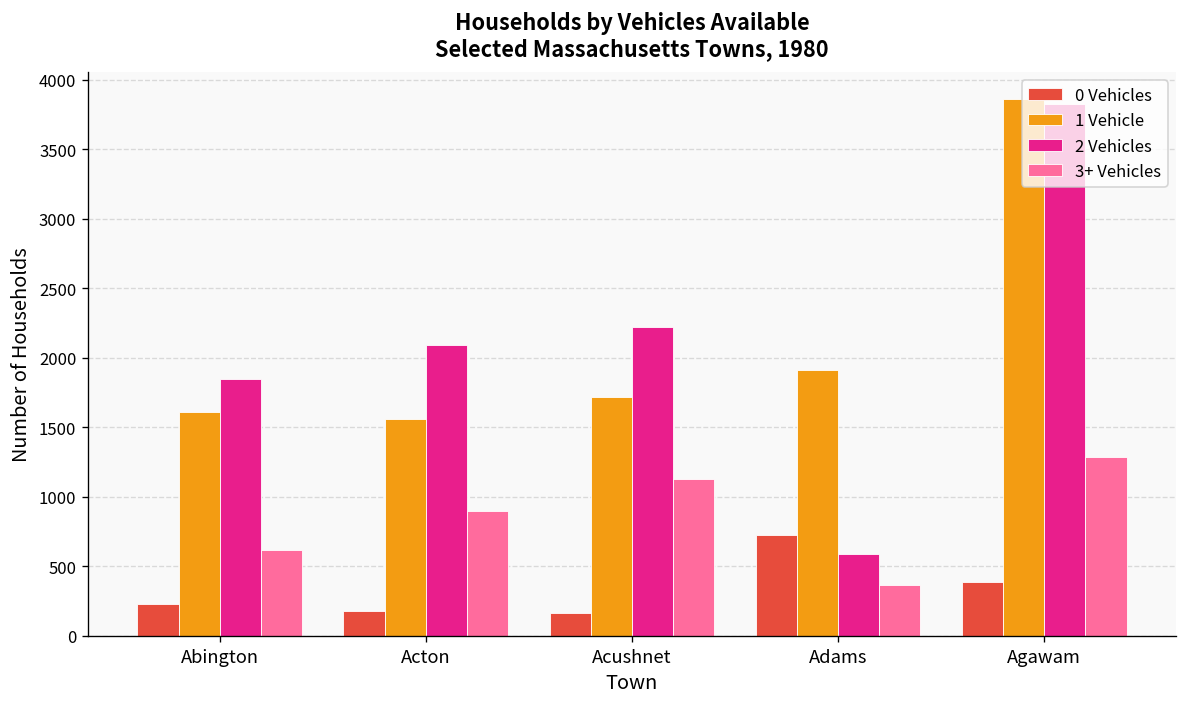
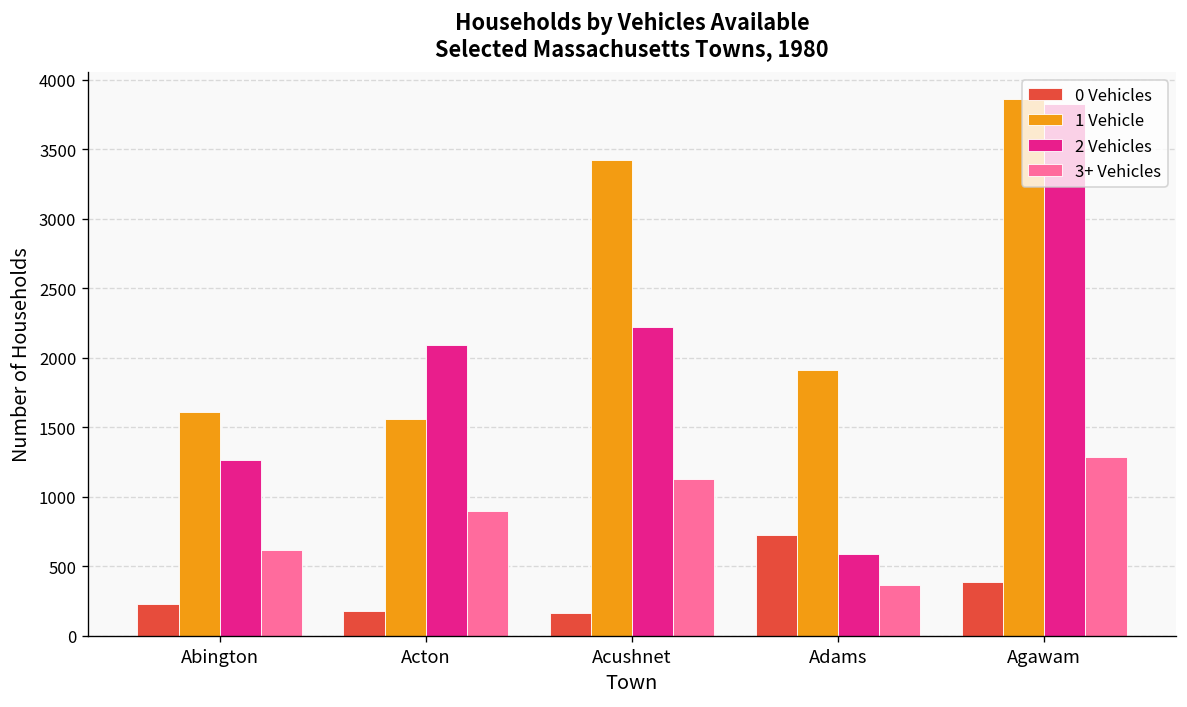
2 Vehicles, Abington: 1850 -> 1270
1 Vehicle, Acushnet: 1720 -> 3430
